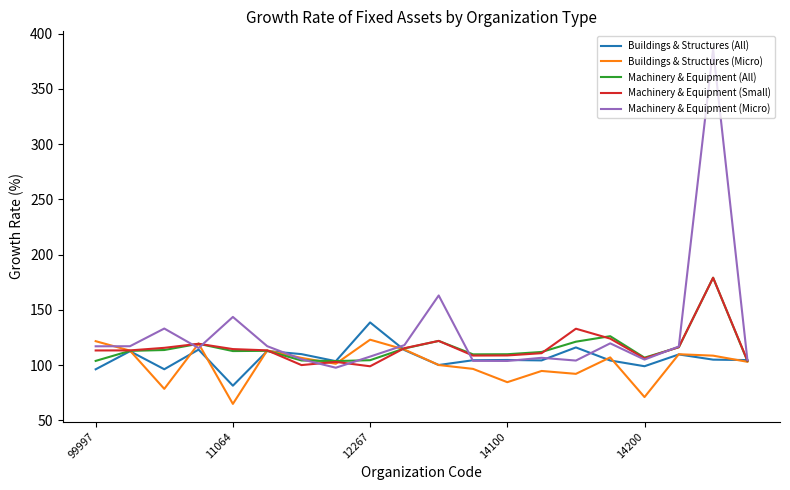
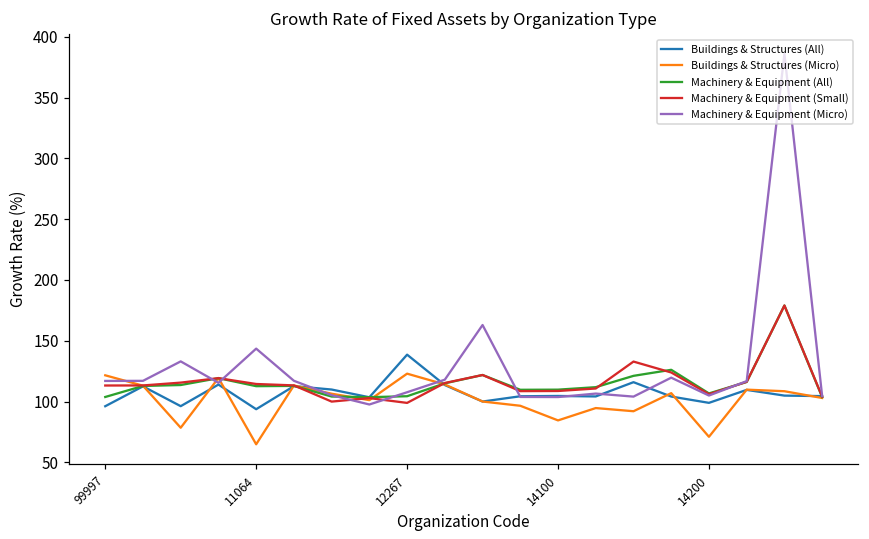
Buildings & Structures (All), 11064: 81 -> 94
